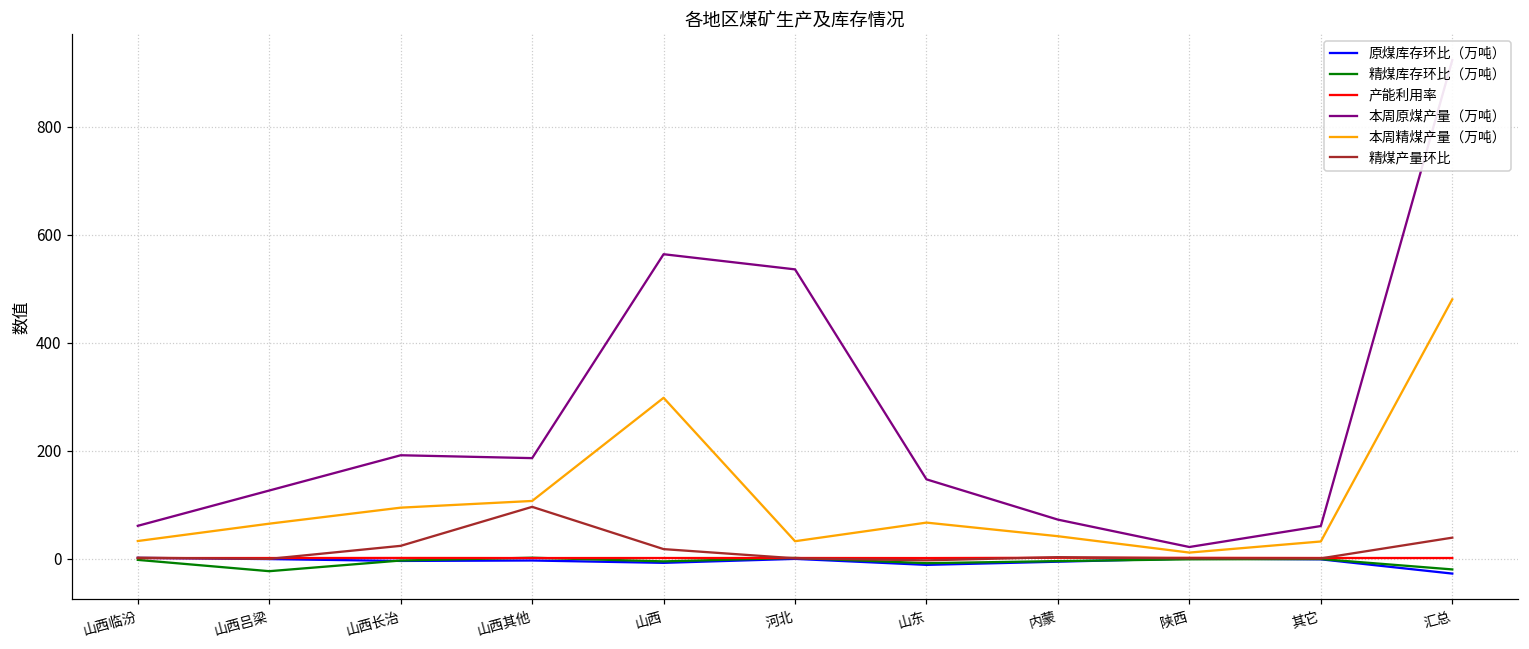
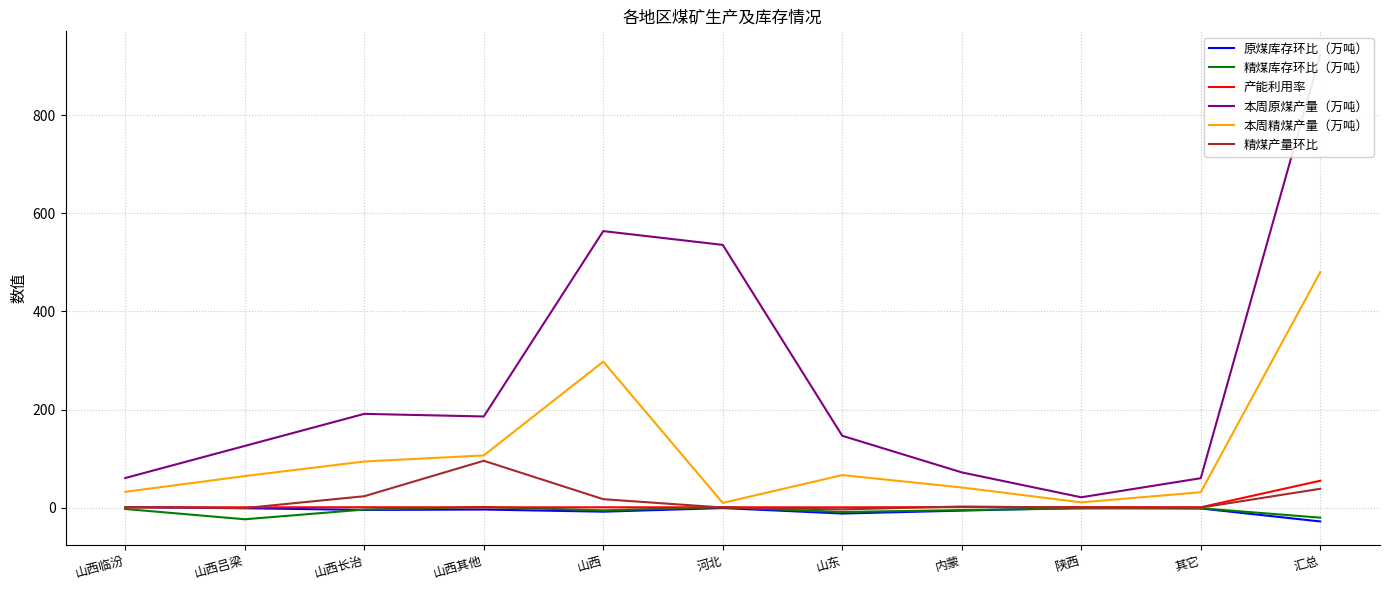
本周精煤产量（万吨）, 河北: 30 -> 10
产能利用率, 汇总: 0 -> 60
